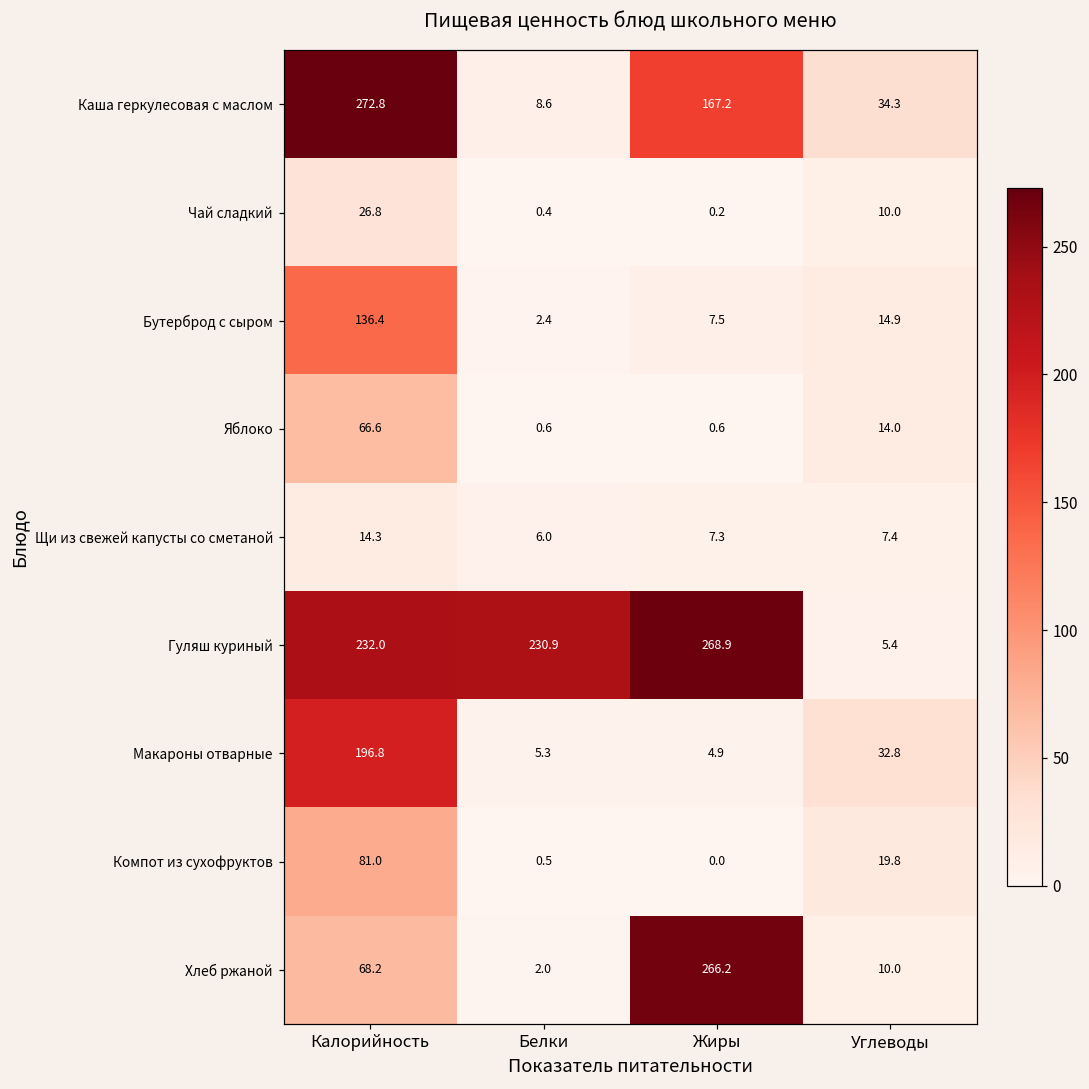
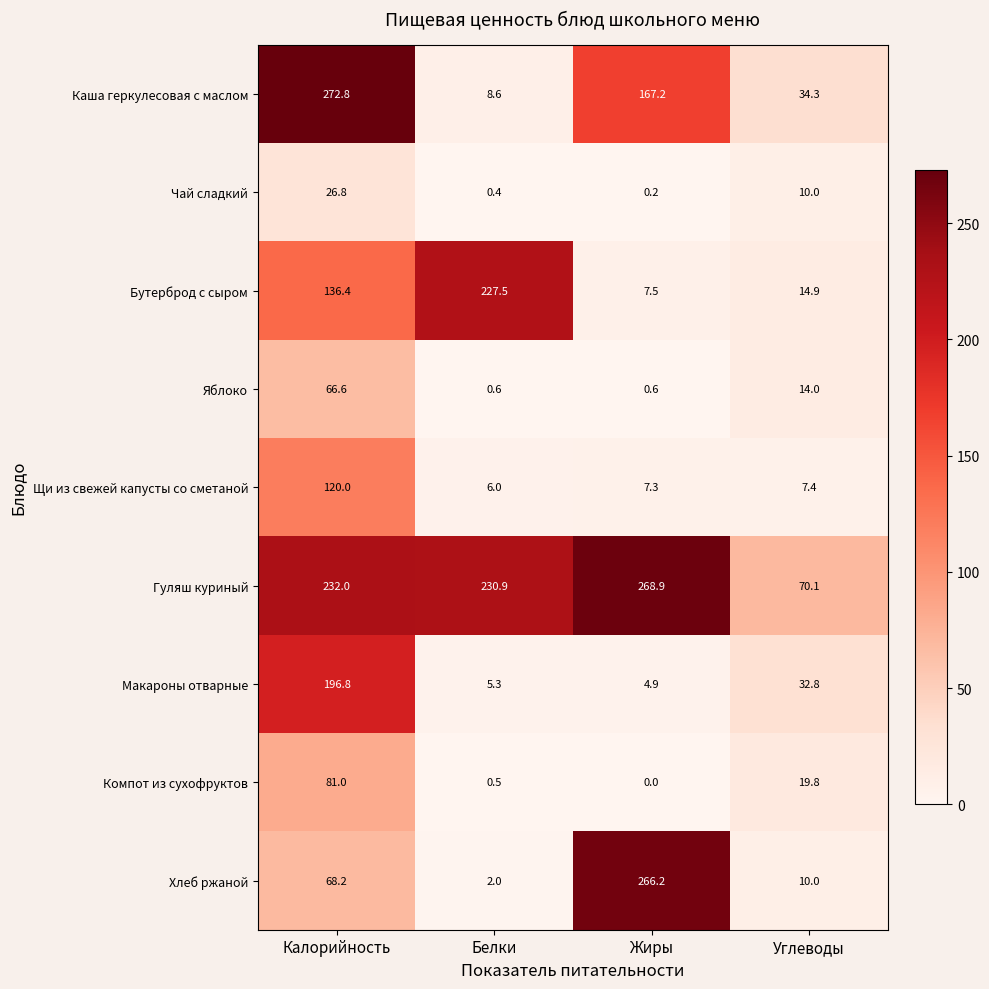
Бутерброд с сыром, Белки: 2.4 -> 227.5
Щи из свежей капусты со сметаной, Калорийность: 14.3 -> 120.0
Гуляш куриный, Углеводы: 5.4 -> 70.1
